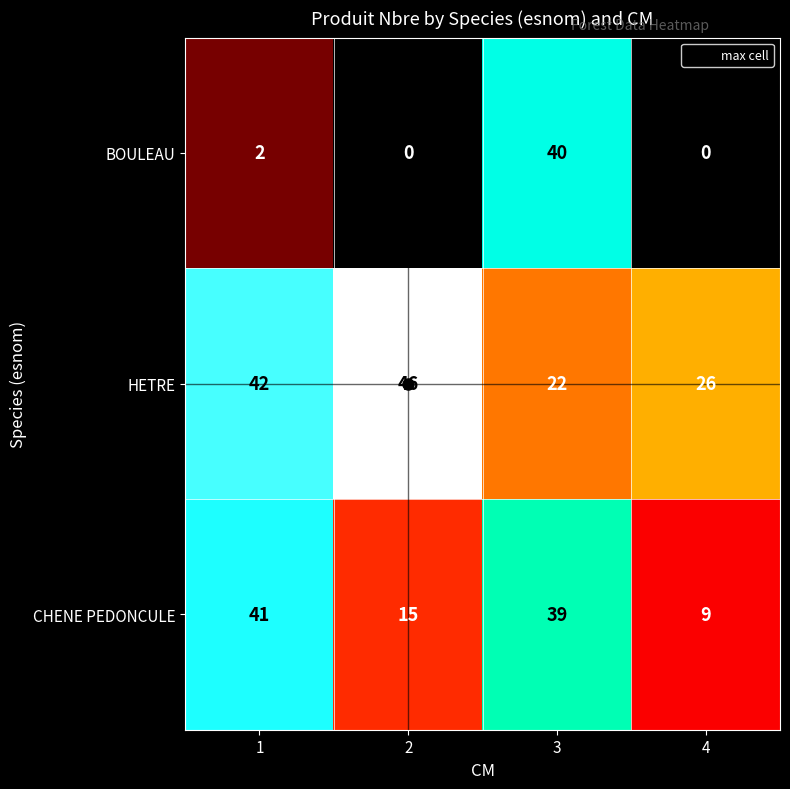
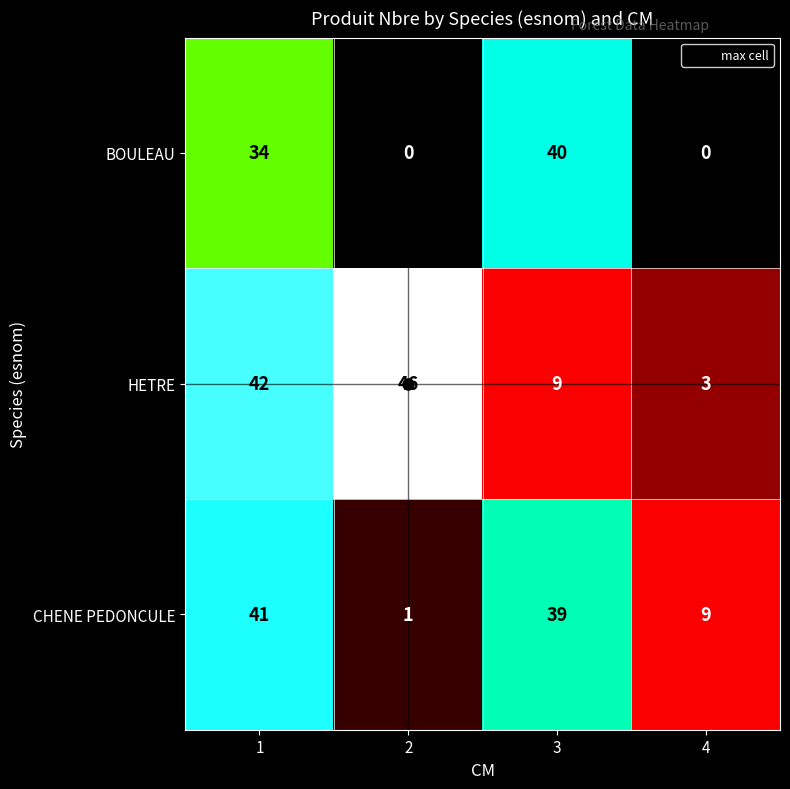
BOULEAU, 1: 2 -> 34
HETRE, 3: 22 -> 9
HETRE, 4: 26 -> 3
CHENE PEDONCULE, 2: 15 -> 1
